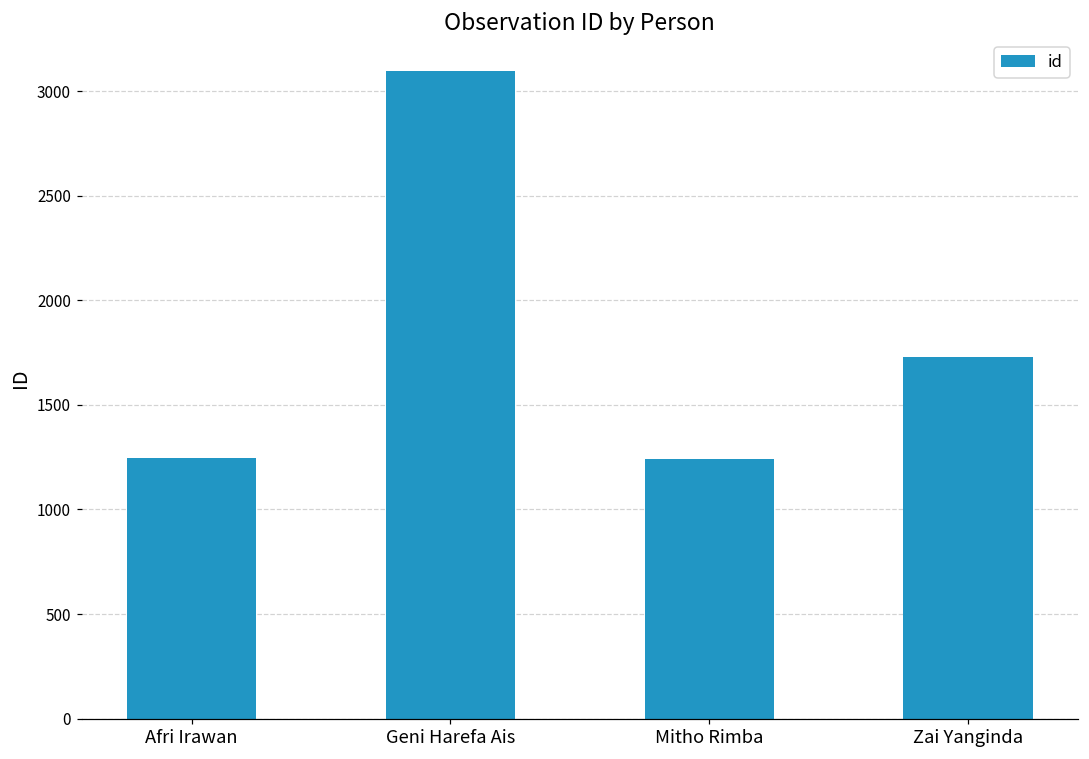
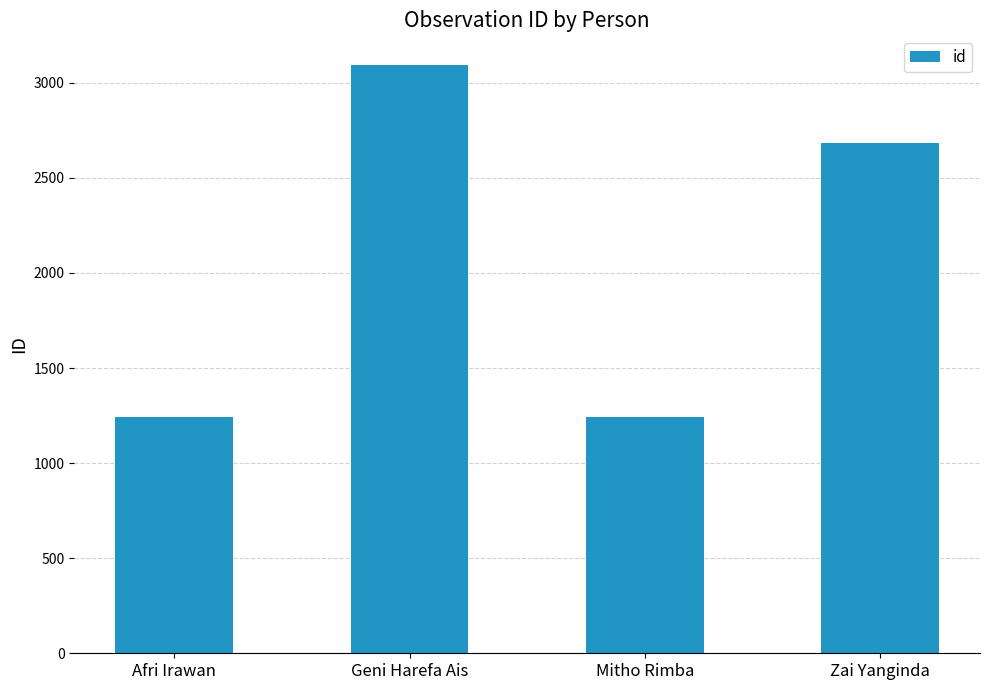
Zai Yanginda: 1730 -> 2680
